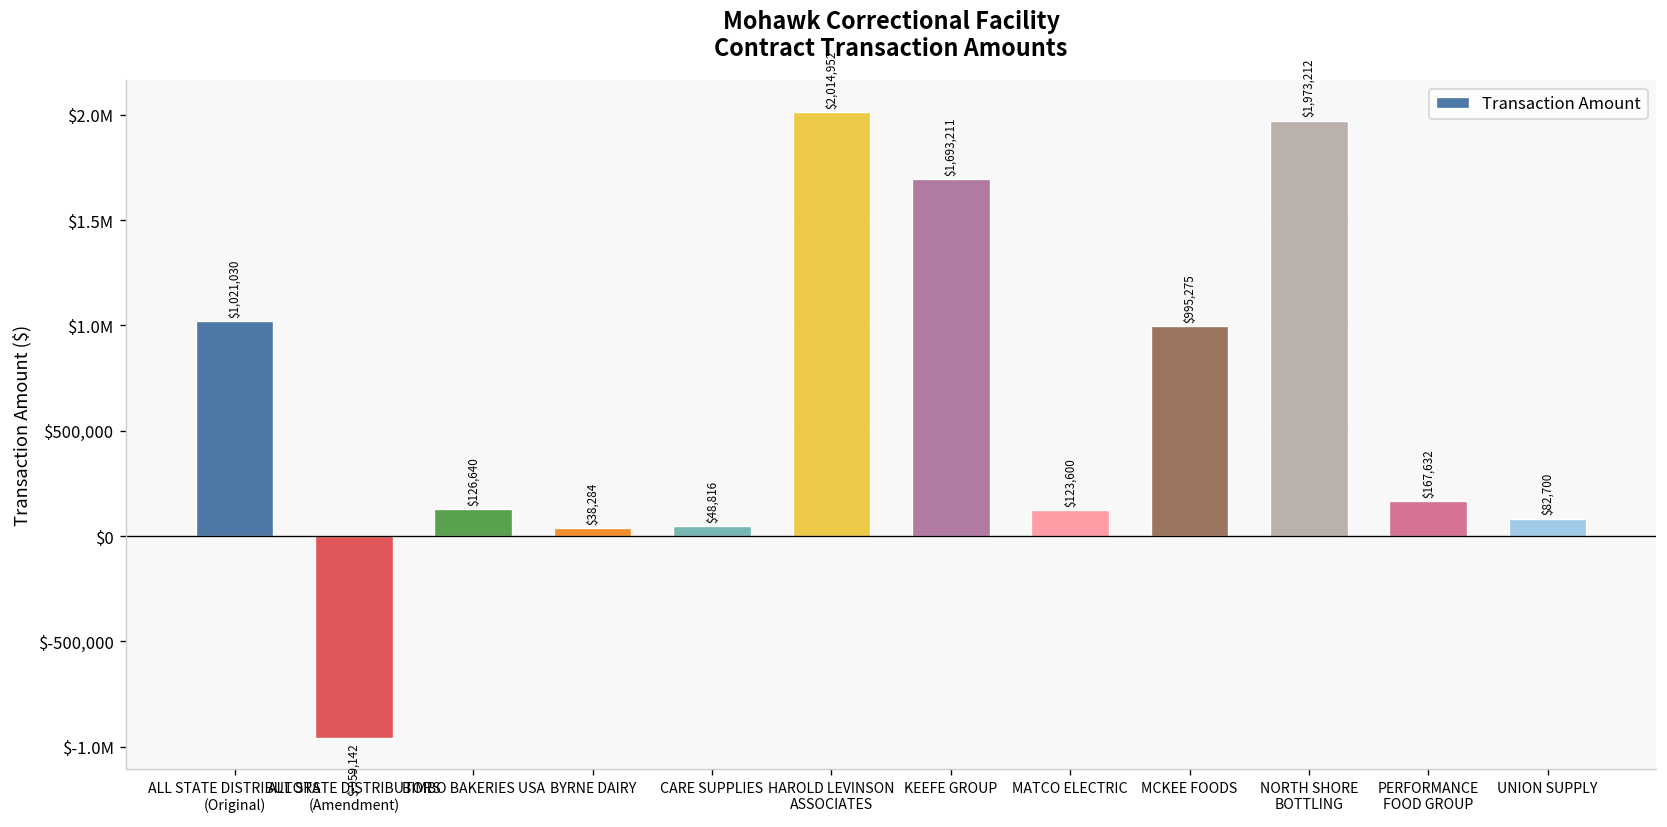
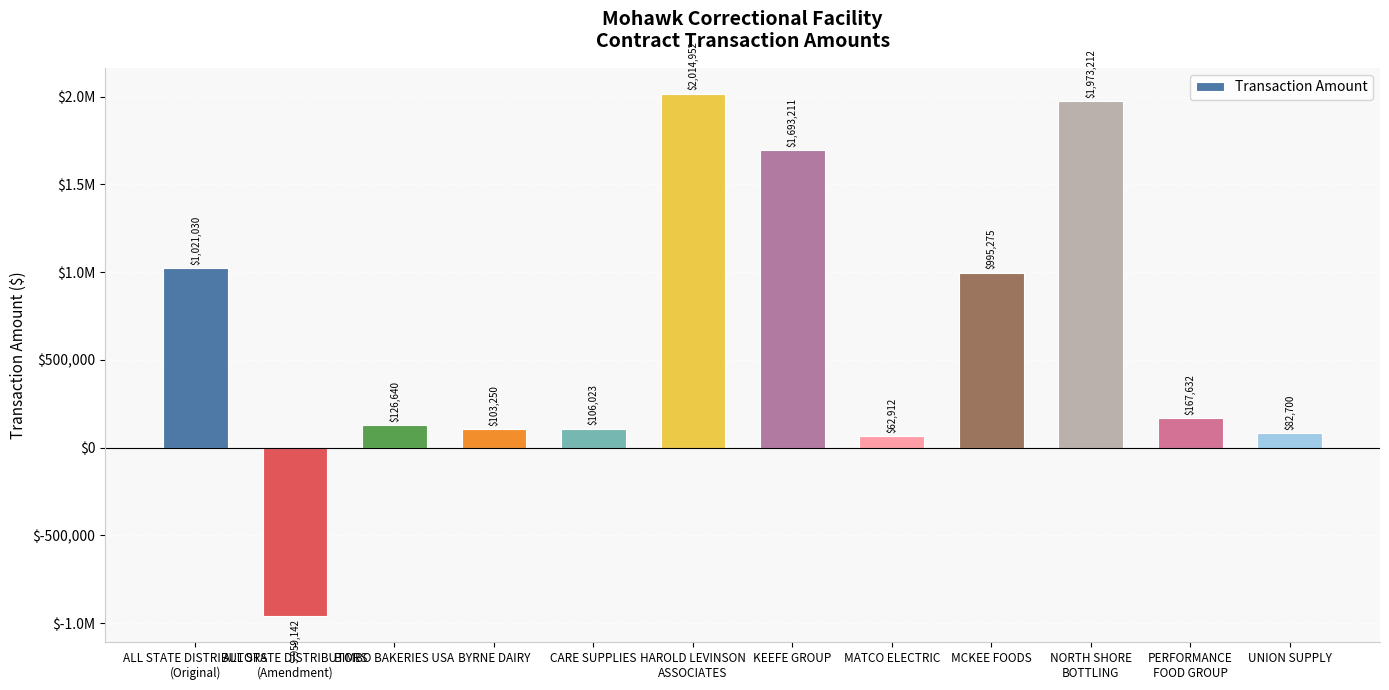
BYRNE DAIRY: $38,284 -> $103,250
CARE SUPPLIES: $48,816 -> $106,023
MATCO ELECTRIC: $123,600 -> $62,912
